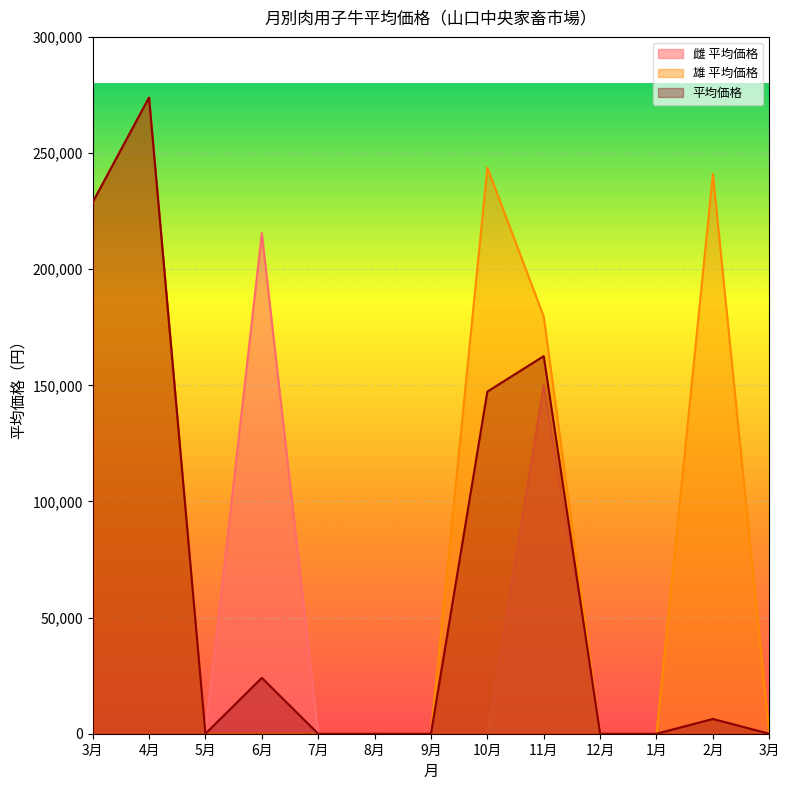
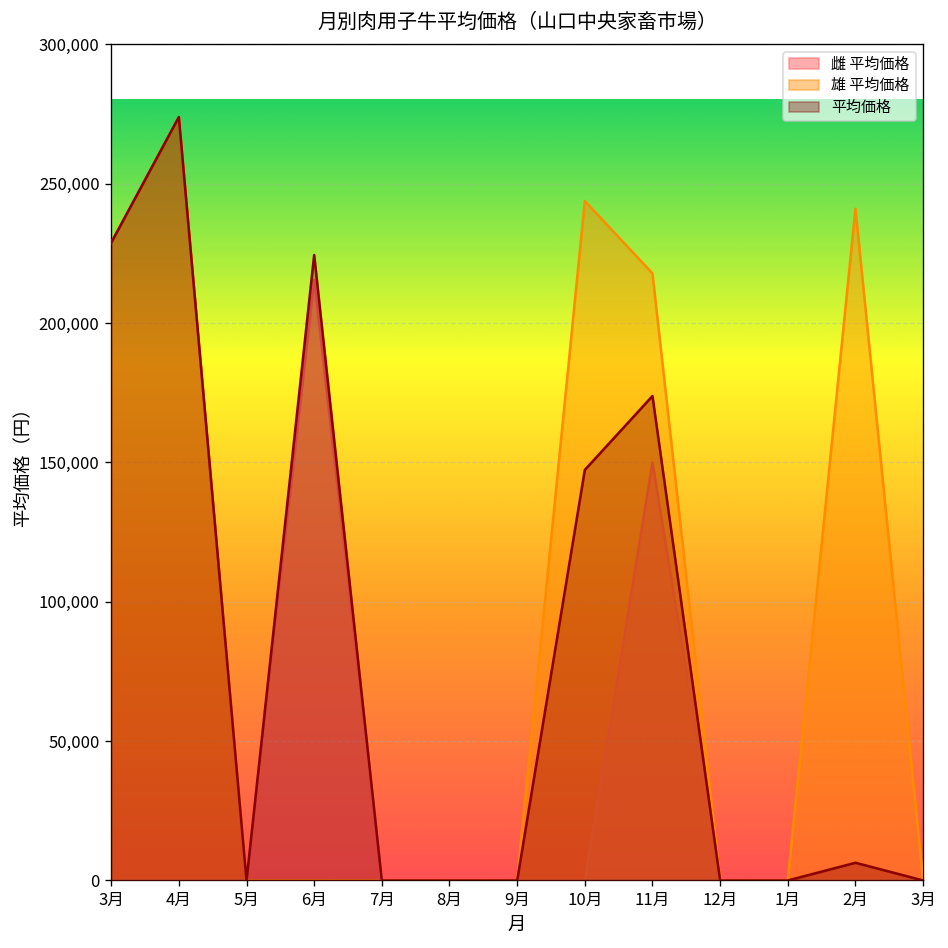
平均価格, 6月: 24,000 -> 224,000
雄 平均価格, 11月: 180,000 -> 218,000
平均価格, 11月: 163,000 -> 174,000
